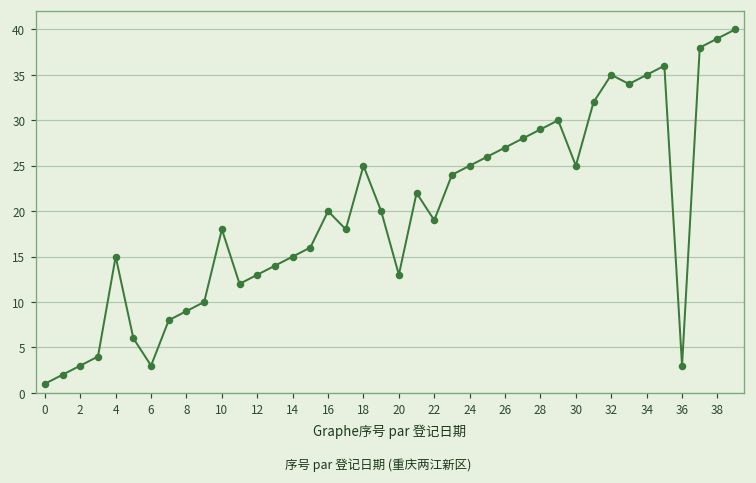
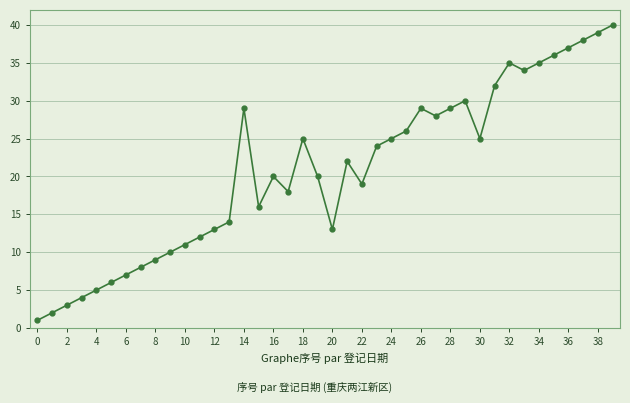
4: 15 -> 5
6: 3 -> 7
10: 18 -> 11
14: 15 -> 29
26: 27 -> 29
36: 3 -> 37
